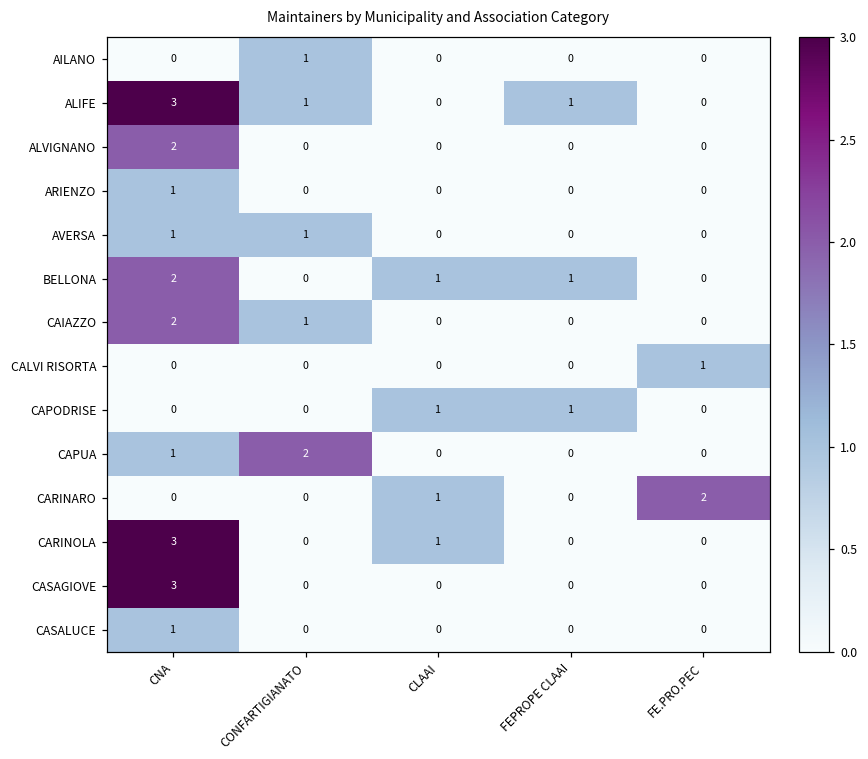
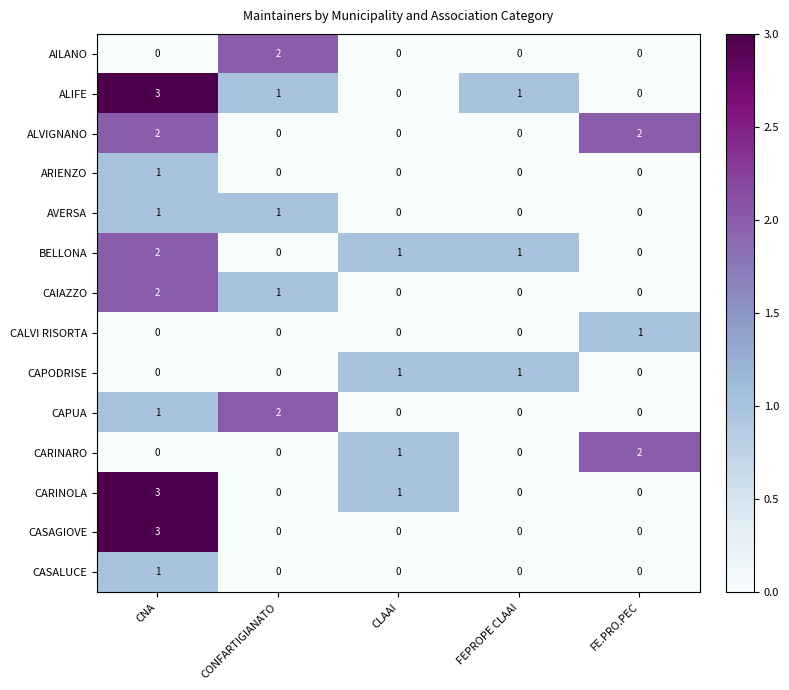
AILANO, CONFARTIGIANATO: 1 -> 2
ALVIGNANO, FE.PRO.PEC: 0 -> 2
